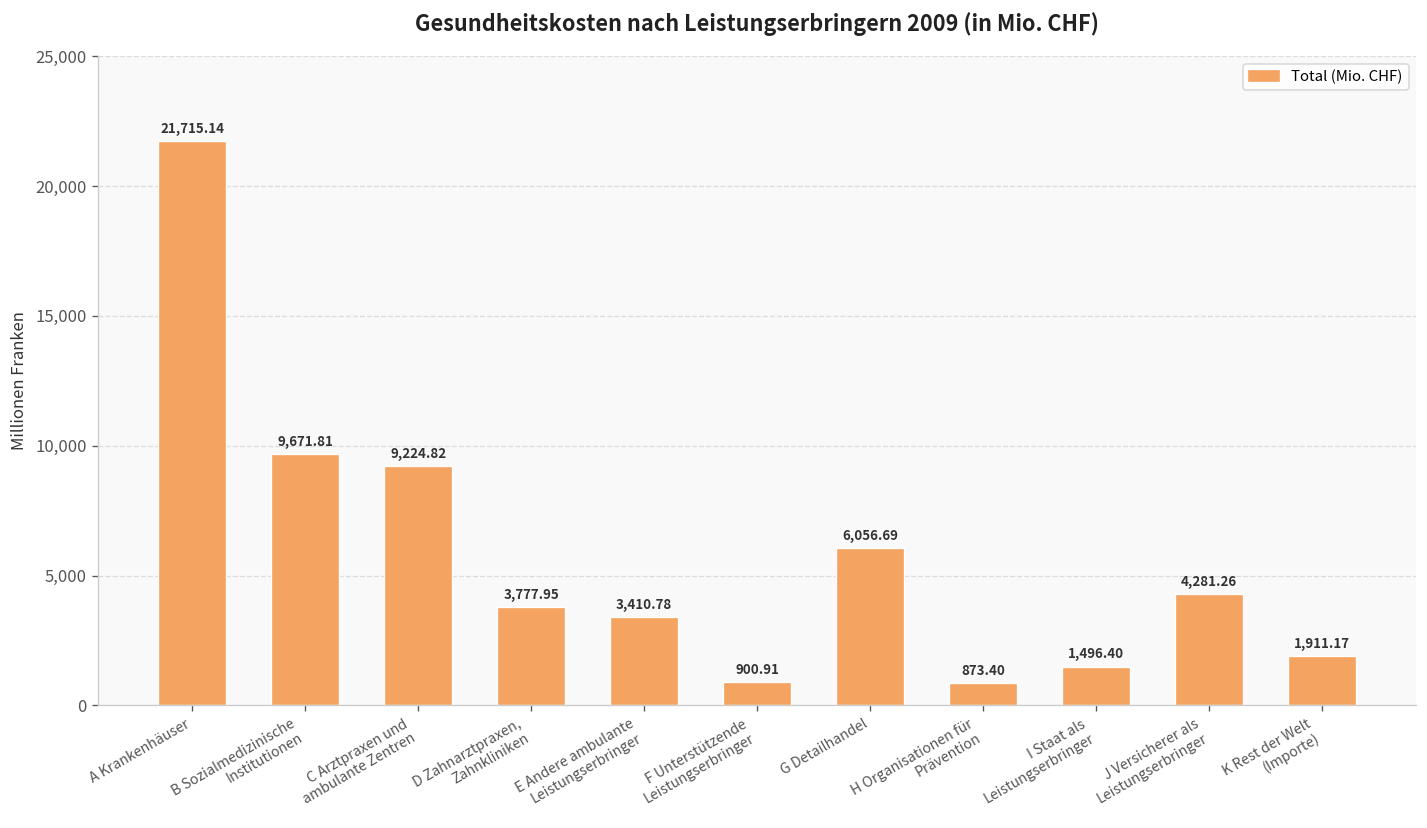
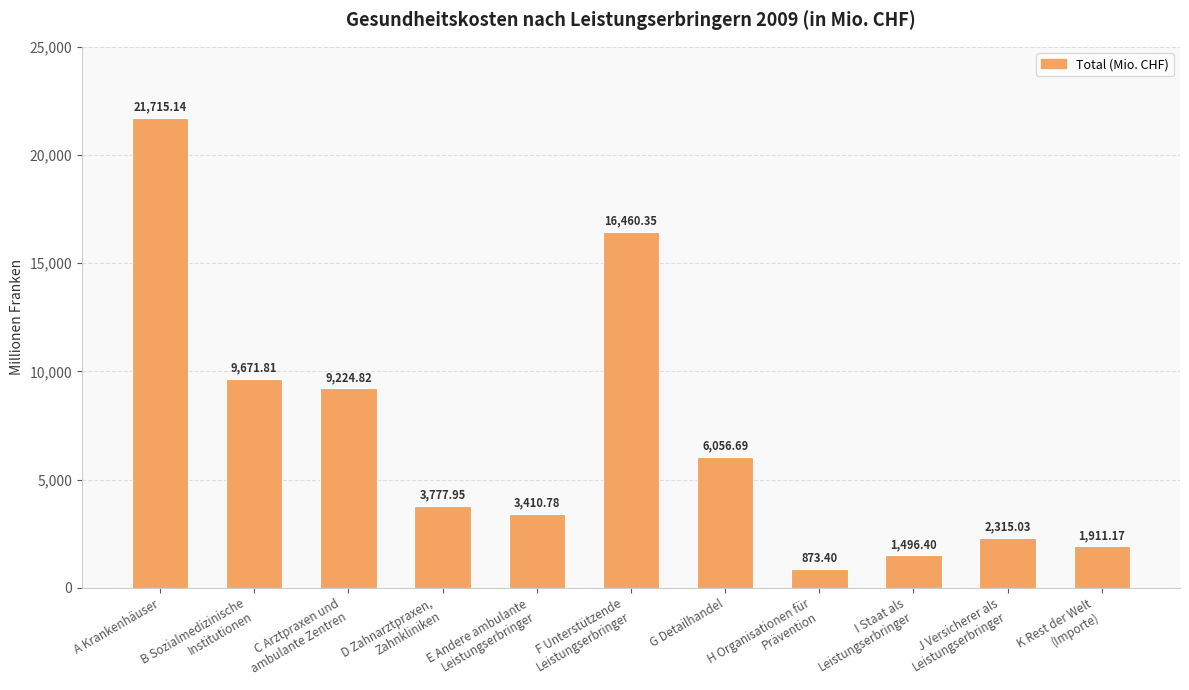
F Unterstützende Leistungserbringer: 900.91 -> 16,460.35
J Versicherer als Leistungserbringer: 4,281.26 -> 2,315.03
